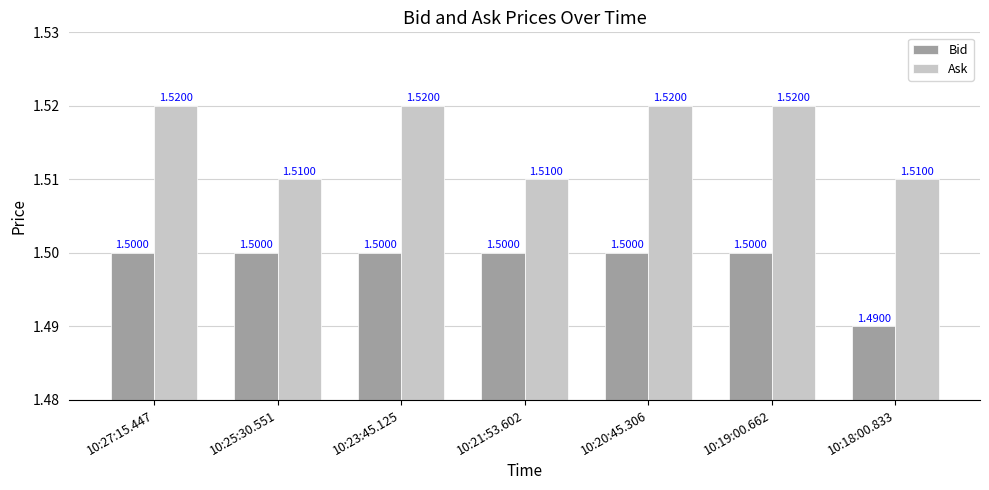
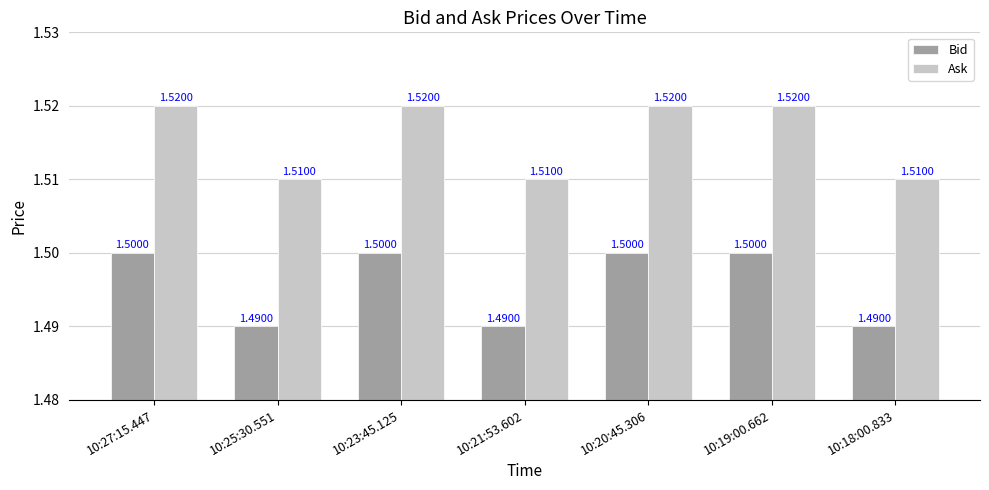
Bid, 10:25:30.551: 1.5000 -> 1.4900
Bid, 10:21:53.602: 1.5000 -> 1.4900
